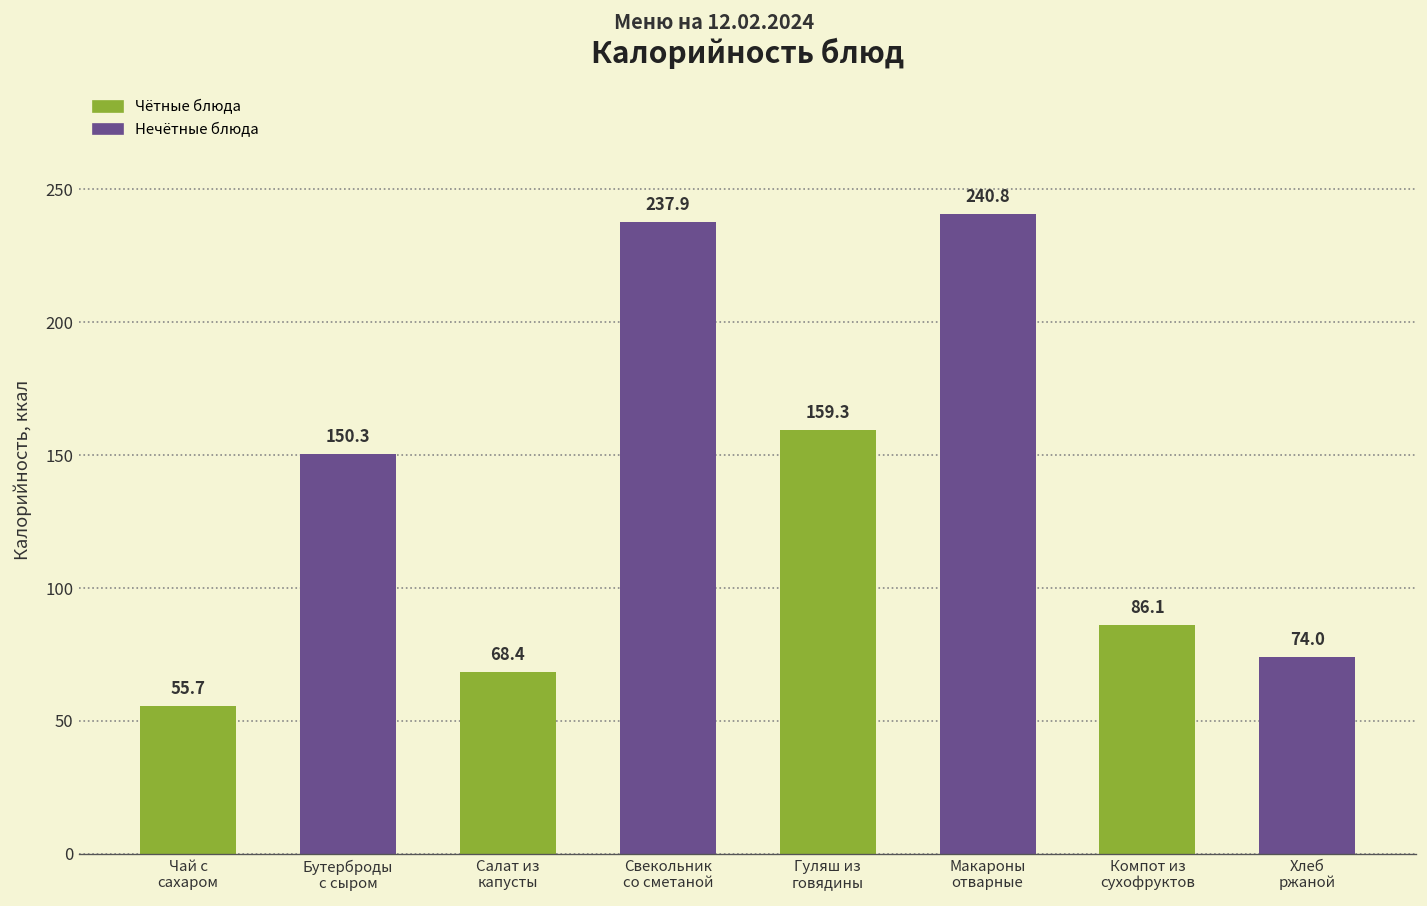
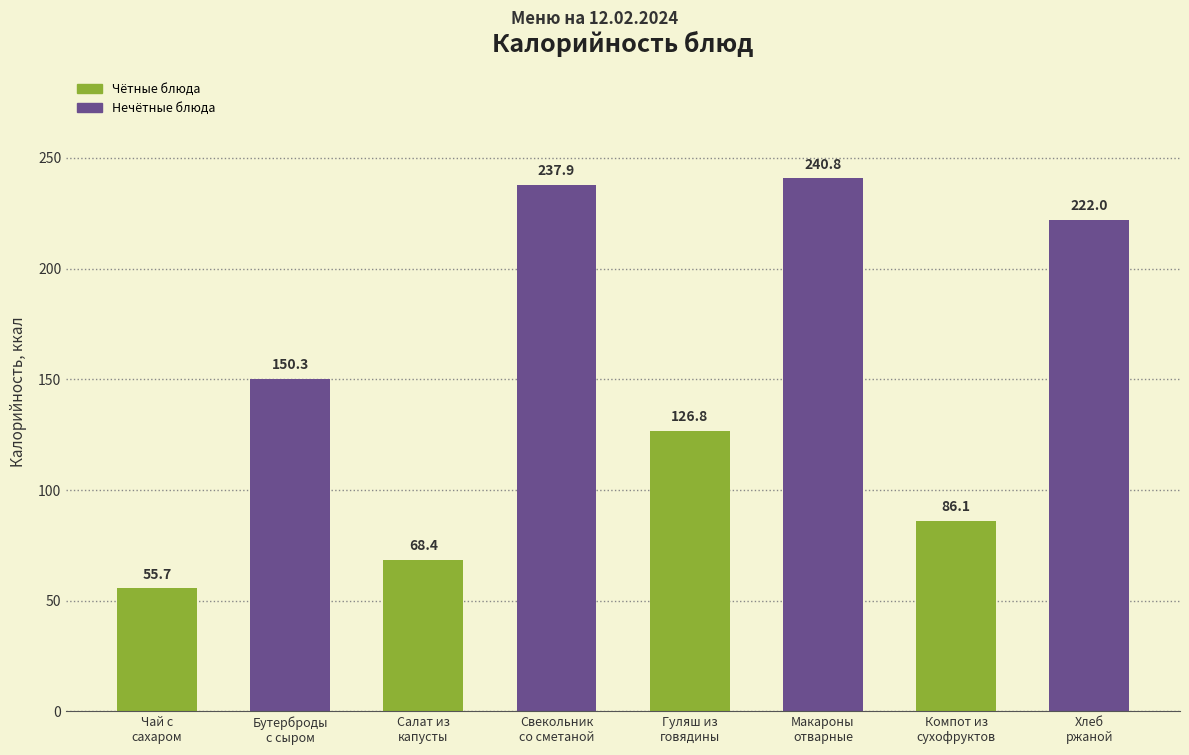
Гуляш из говядины: 159.3 -> 126.8
Хлеб ржаной: 74.0 -> 222.0
